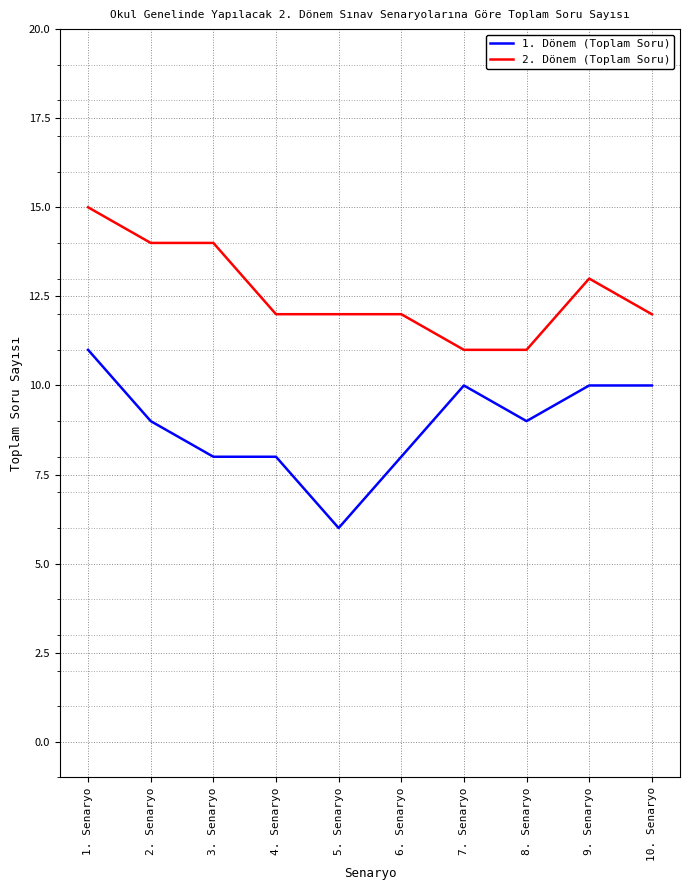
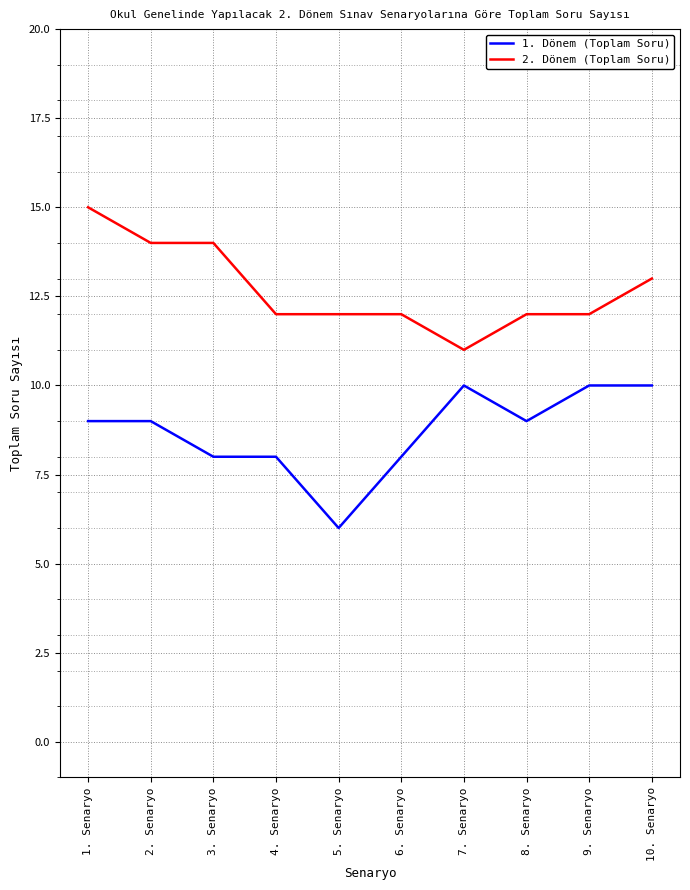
1. Dönem (Toplam Soru), 1. Senaryo: 11 -> 9
2. Dönem (Toplam Soru), 8. Senaryo: 11 -> 12
2. Dönem (Toplam Soru), 9. Senaryo: 13 -> 12
2. Dönem (Toplam Soru), 10. Senaryo: 12 -> 13
